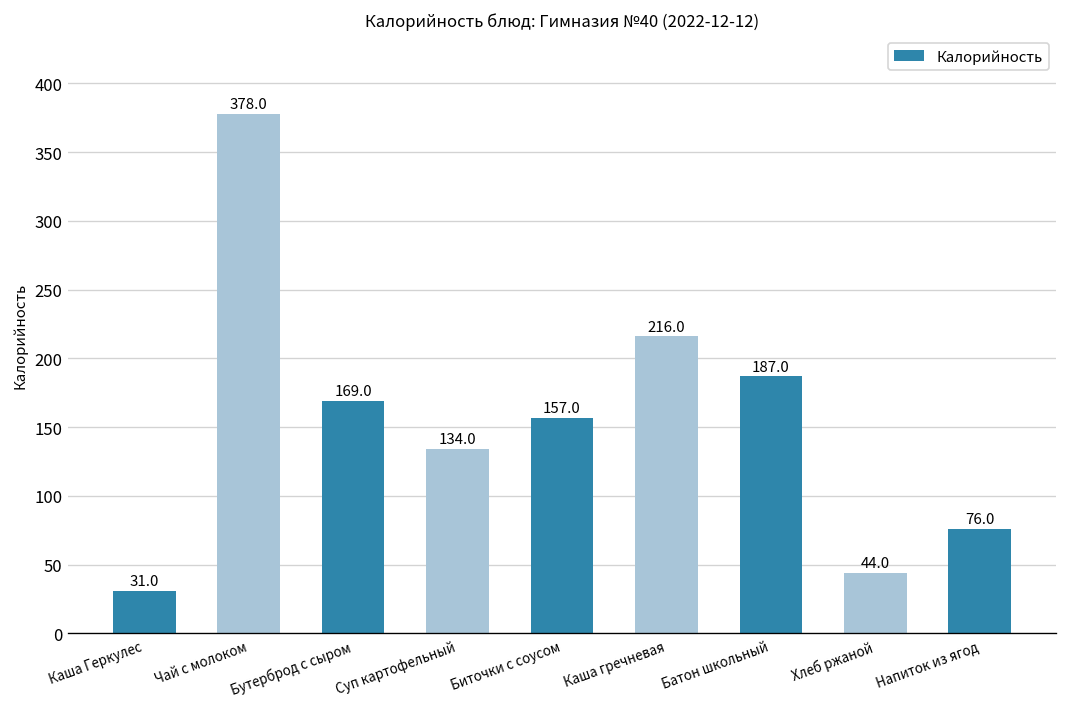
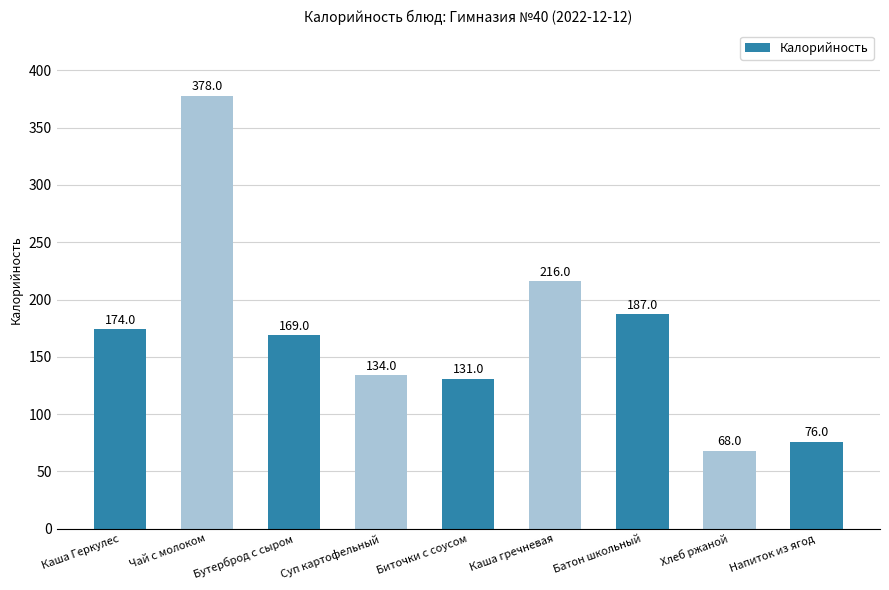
Каша Геркулес: 31.0 -> 174.0
Биточки с соусом: 157.0 -> 131.0
Хлеб ржаной: 44.0 -> 68.0
